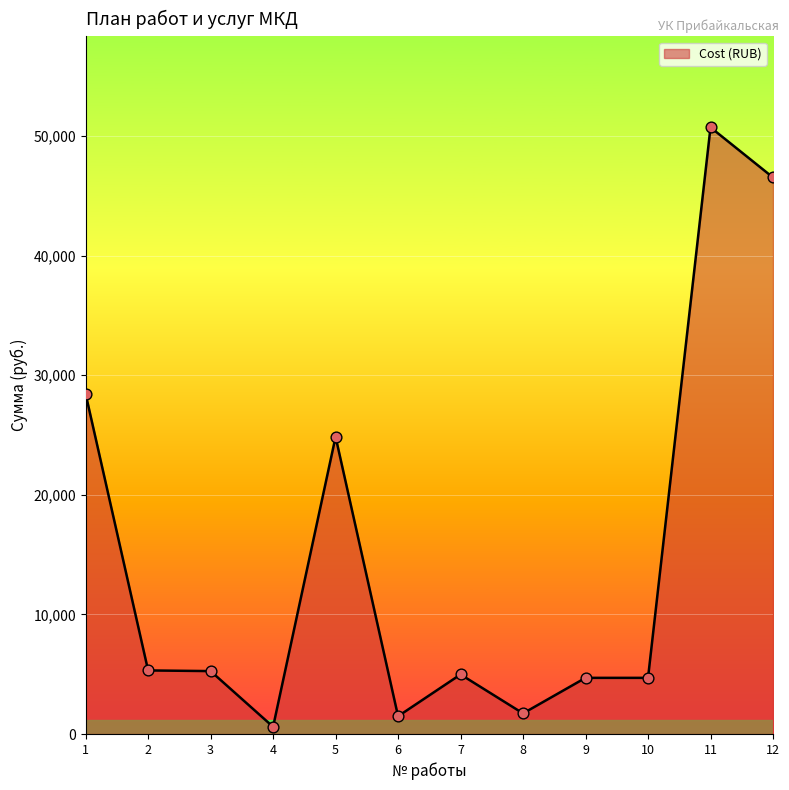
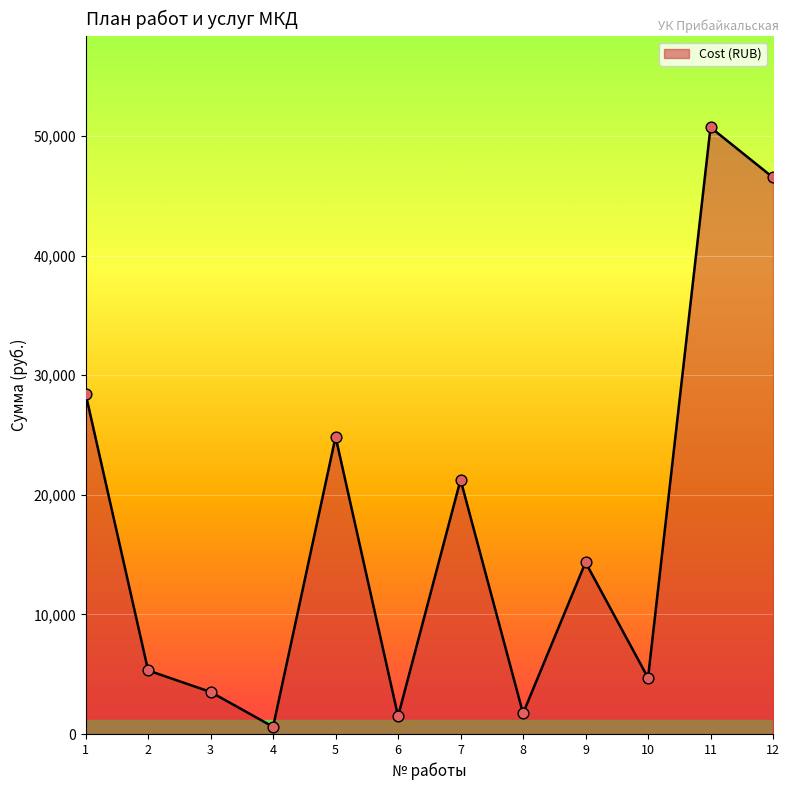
3: 5,300 -> 3,500
7: 5,000 -> 21,300
9: 4,700 -> 14,400
